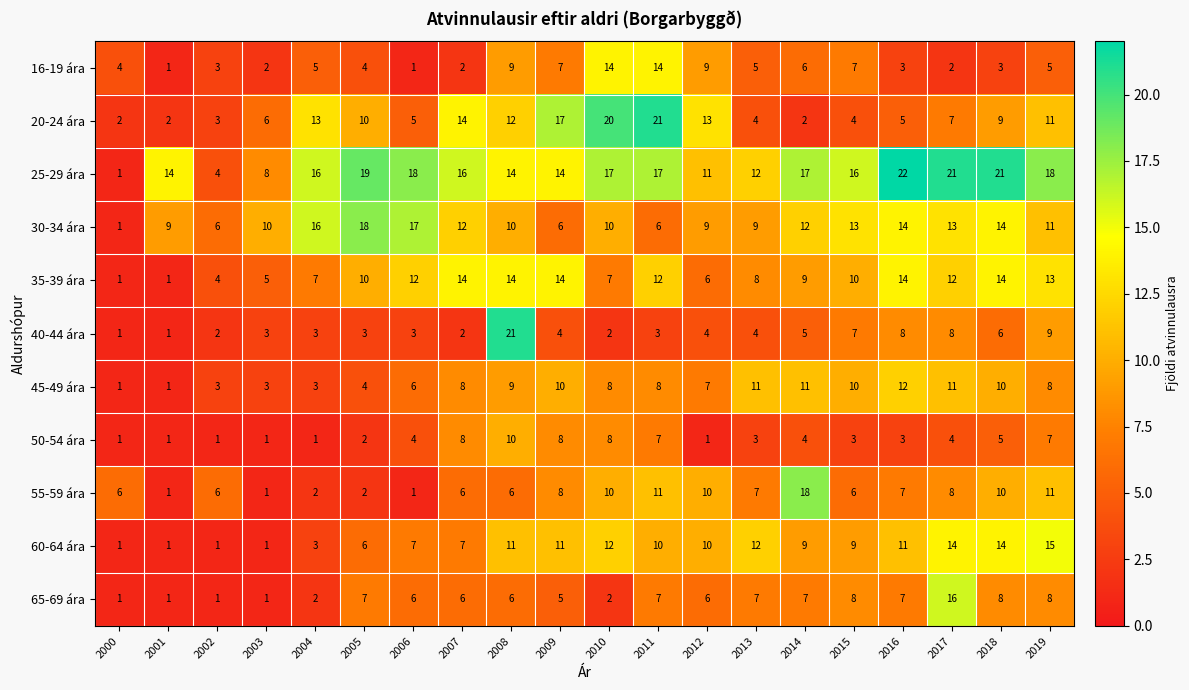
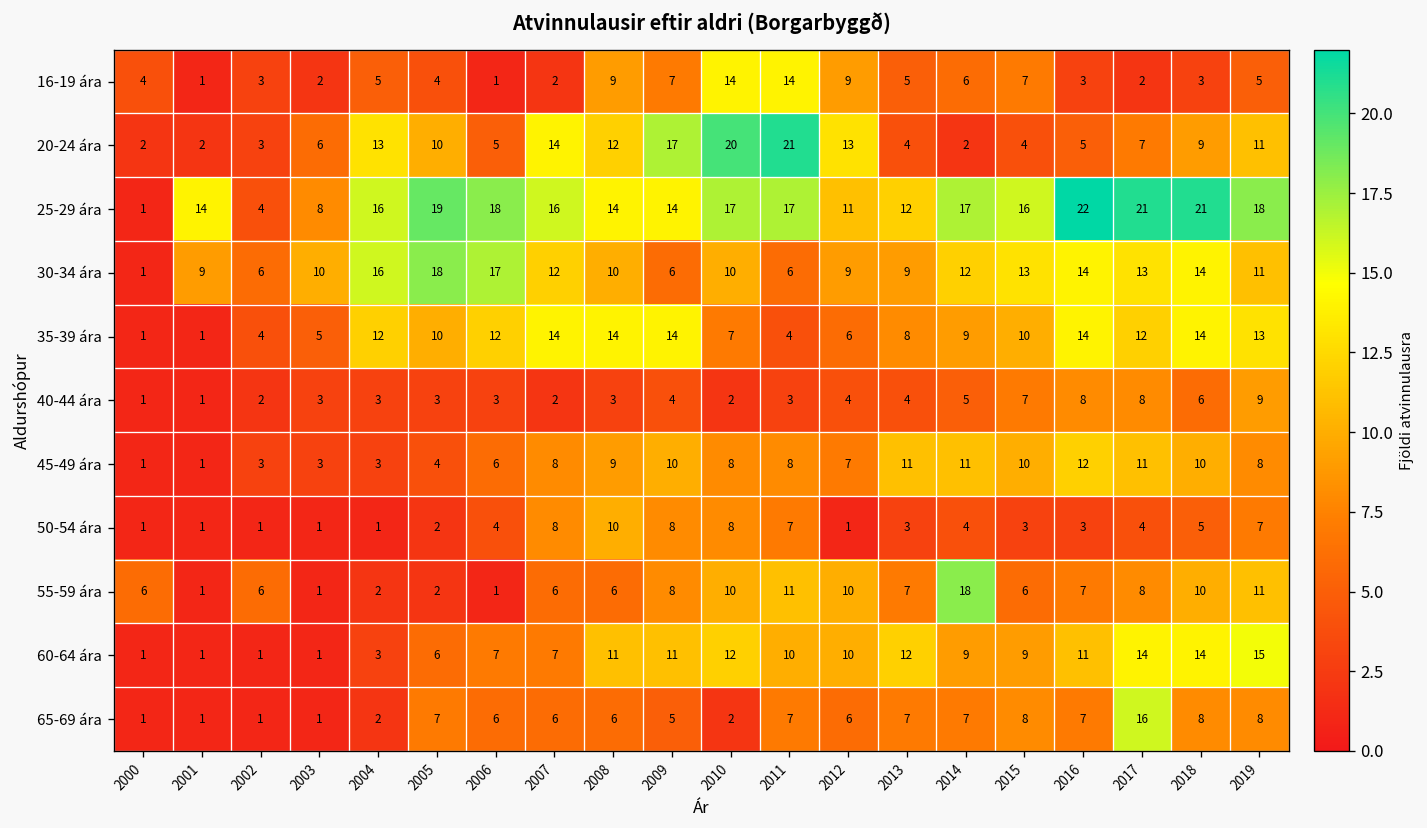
35-39 ára, 2004: 7 -> 12
35-39 ára, 2011: 12 -> 4
40-44 ára, 2008: 21 -> 3
